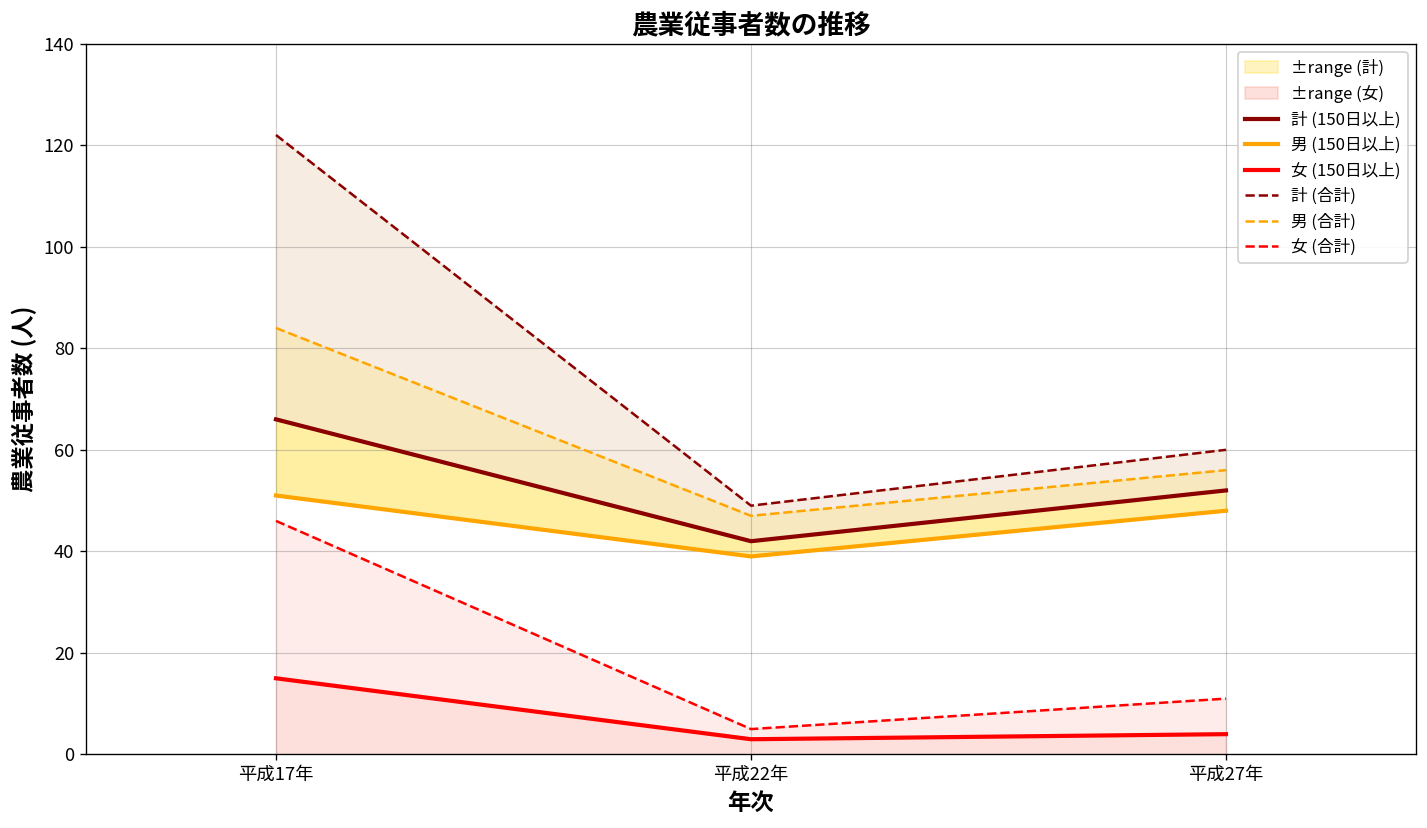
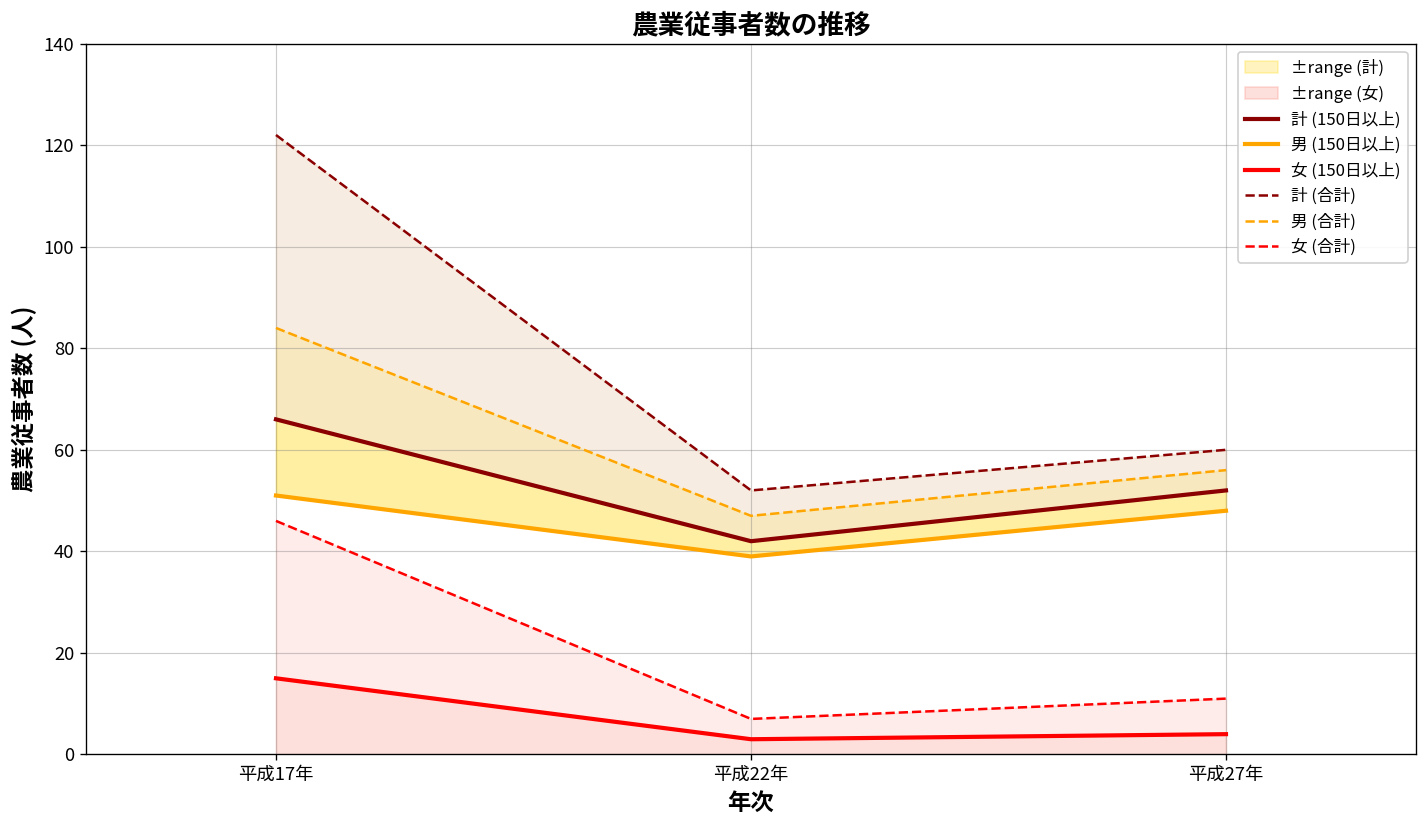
計 (合計), 平成22年: 49 -> 52
女 (合計), 平成22年: 5 -> 7
